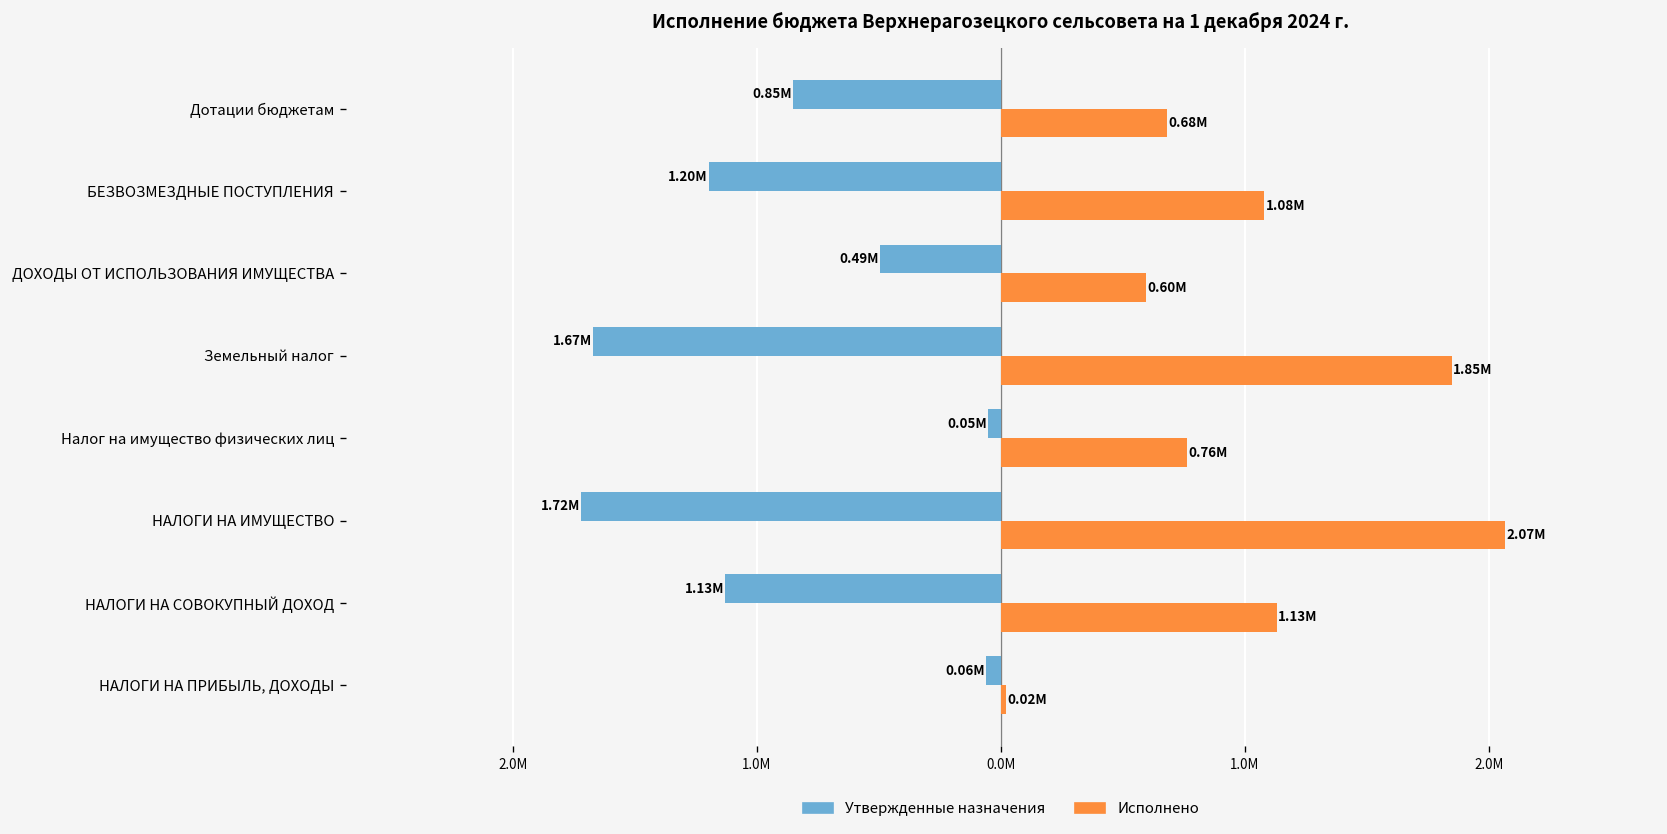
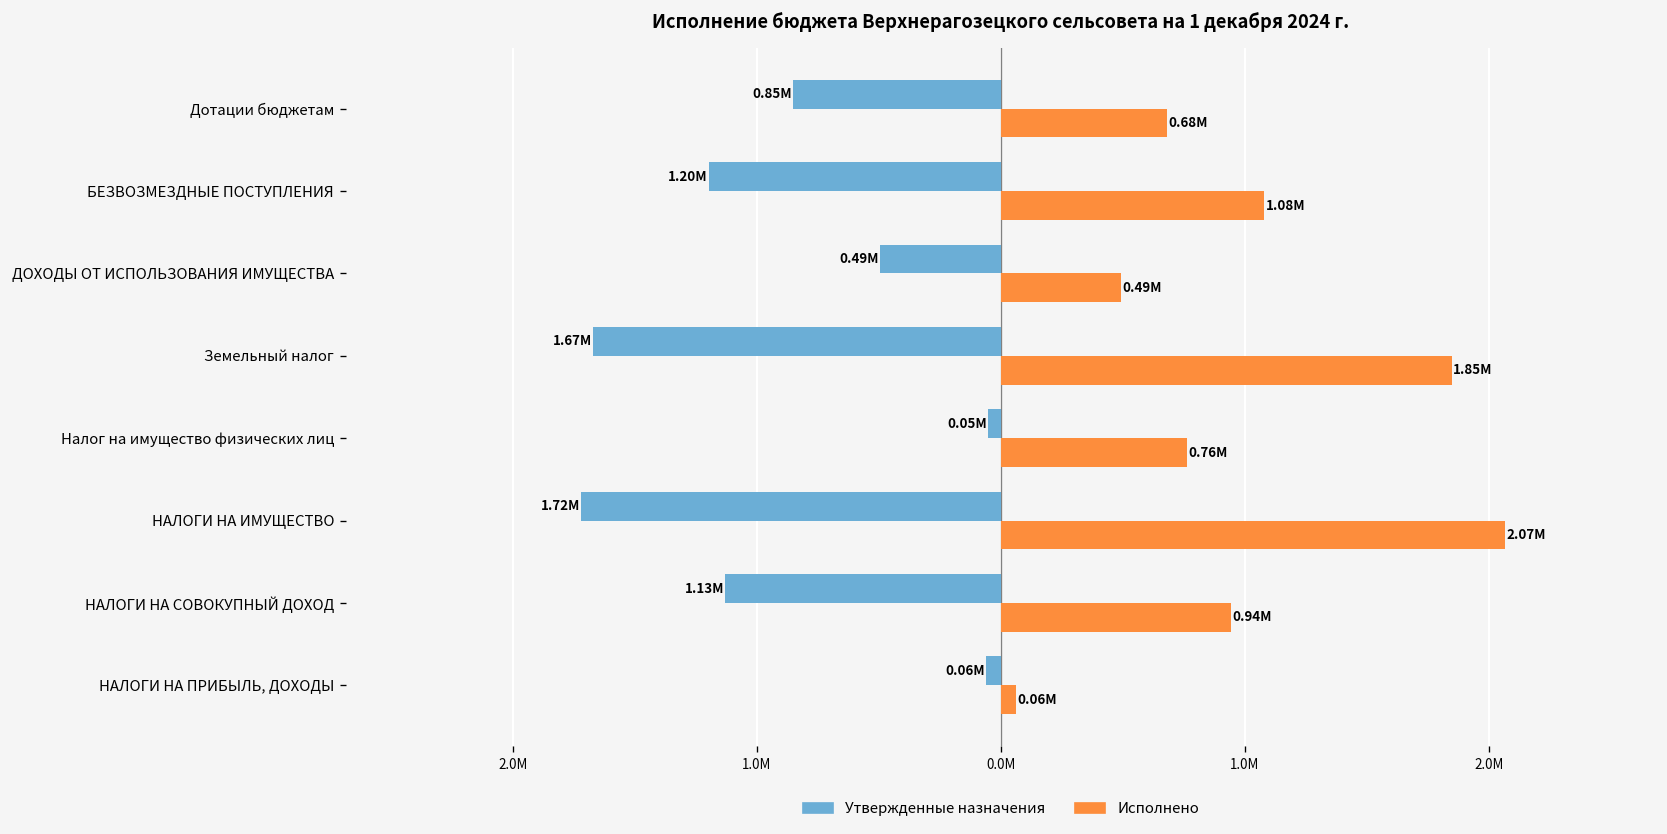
Исполнено, ДОХОДЫ ОТ ИСПОЛЬЗОВАНИЯ ИМУЩЕСТВА: 0.60М -> 0.49М
Исполнено, НАЛОГИ НА СОВОКУПНЫЙ ДОХОД: 1.13М -> 0.94М
Исполнено, НАЛОГИ НА ПРИБЫЛЬ, ДОХОДЫ: 0.02М -> 0.06М
